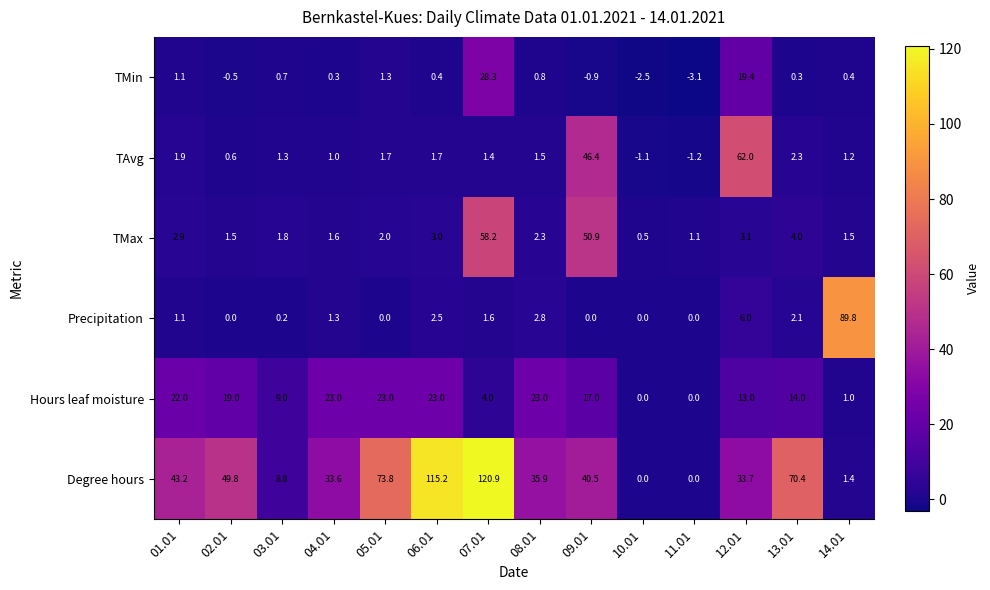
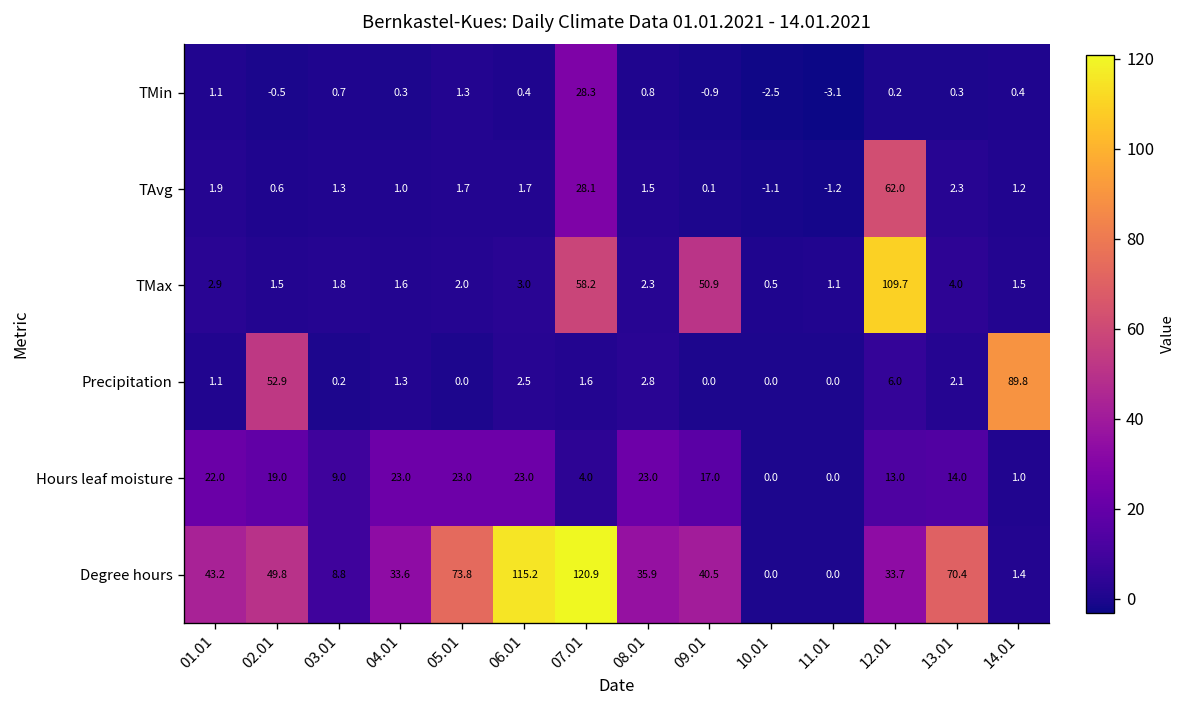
TMin, 12.01: 19.4 -> 0.2
TAvg, 07.01: 1.4 -> 28.1
TAvg, 09.01: 46.4 -> 0.1
TMax, 12.01: 3.1 -> 109.7
Precipitation, 02.01: 0.0 -> 52.9
